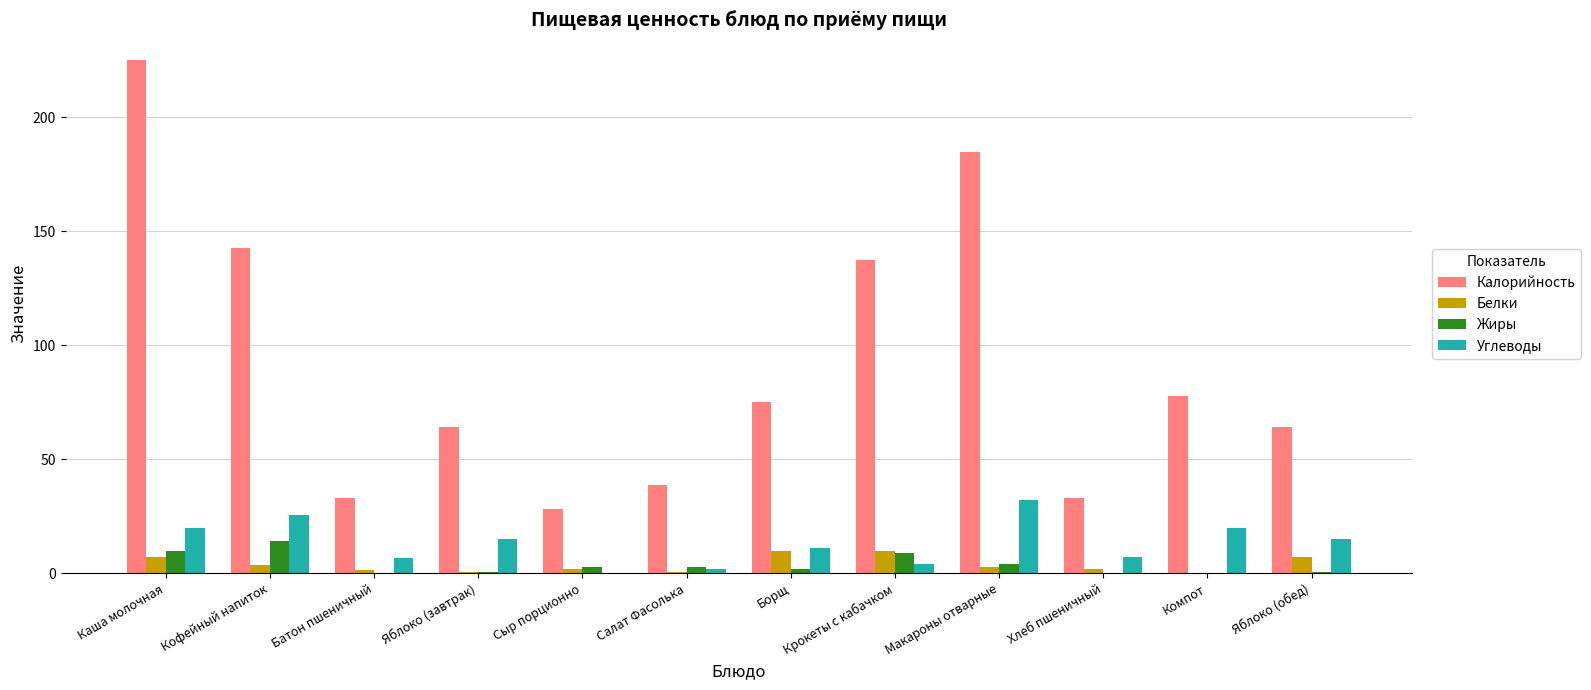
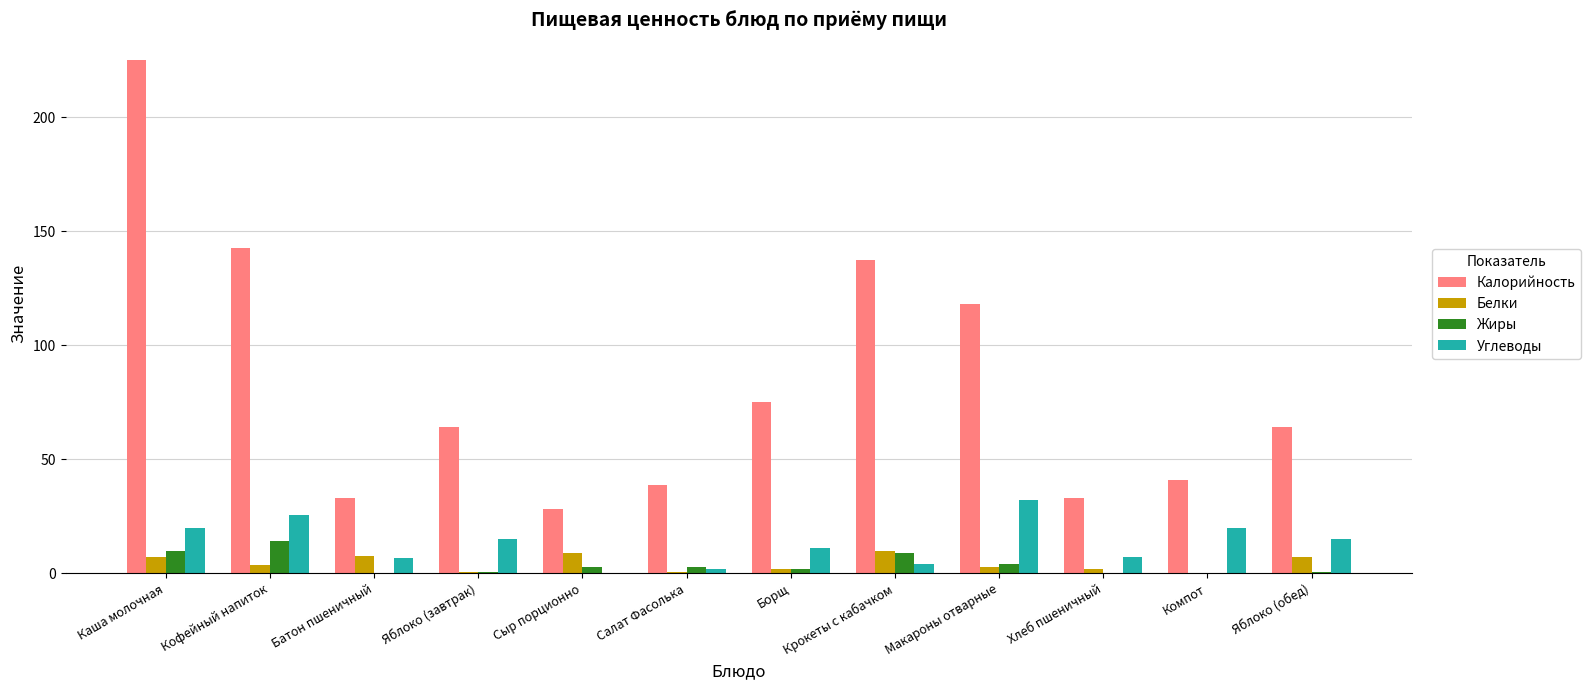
Белки, Батон пшеничный: 1 -> 8
Белки, Сыр порционно: 2 -> 9
Белки, Борщ: 10 -> 2
Калорийность, Макароны отварные: 185 -> 118
Калорийность, Компот: 78 -> 41
